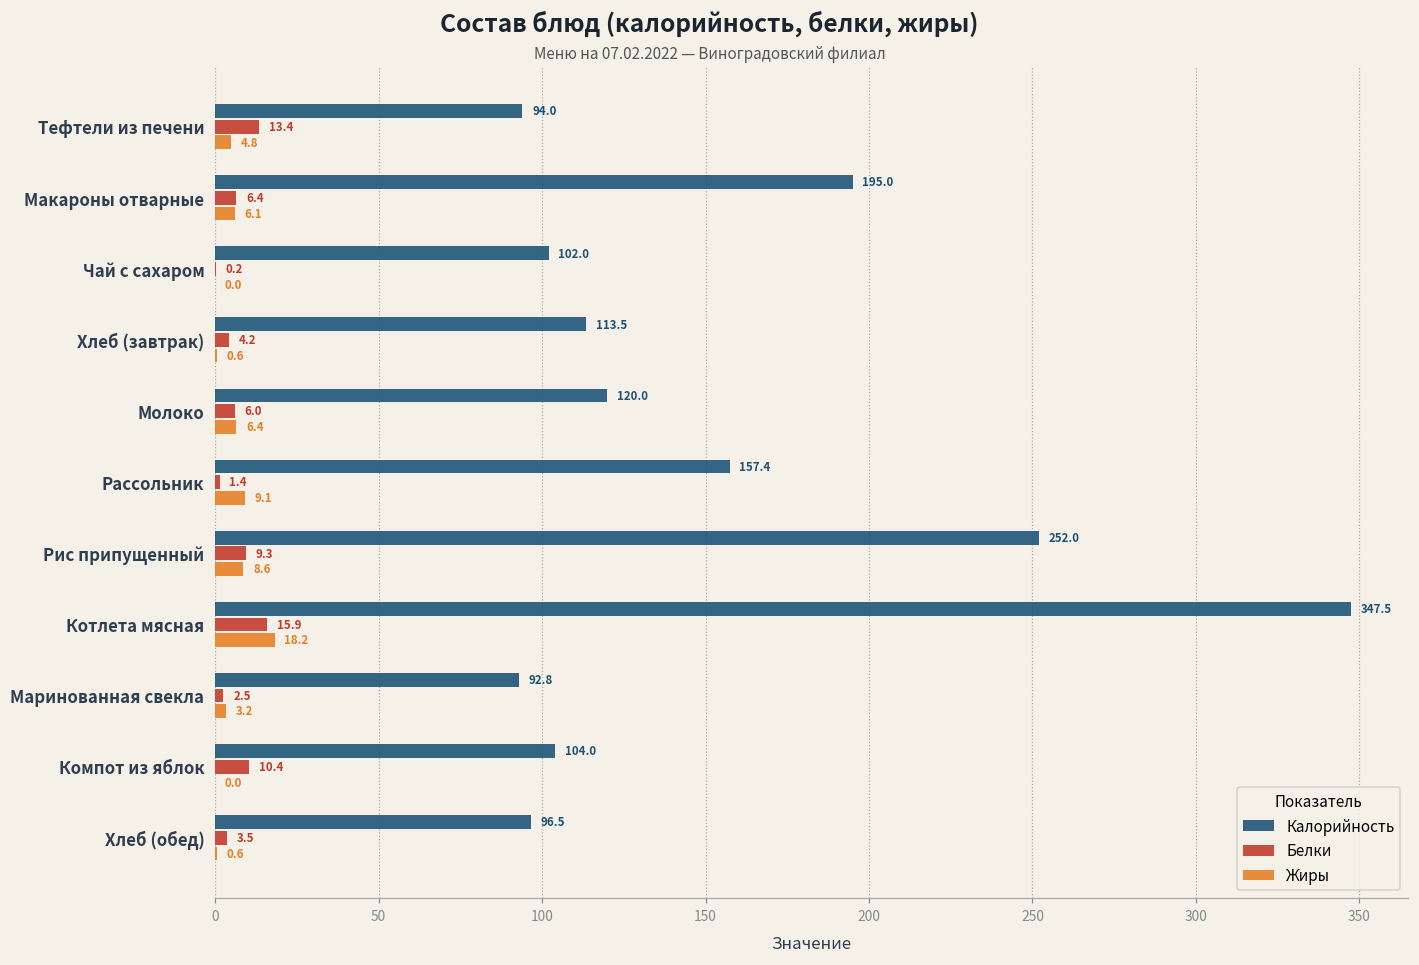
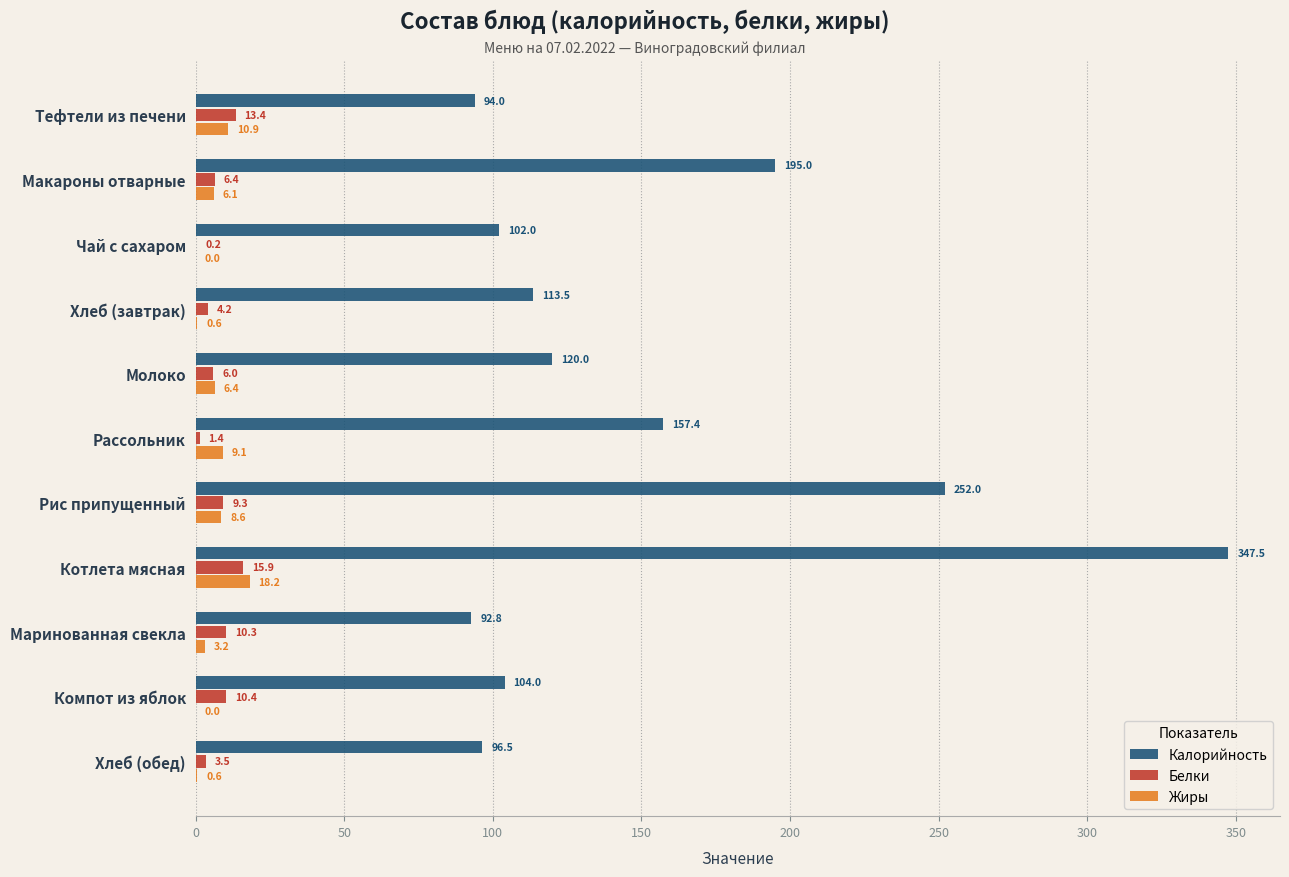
Жиры, Тефтели из печени: 4.8 -> 10.9
Белки, Маринованная свекла: 2.5 -> 10.3
